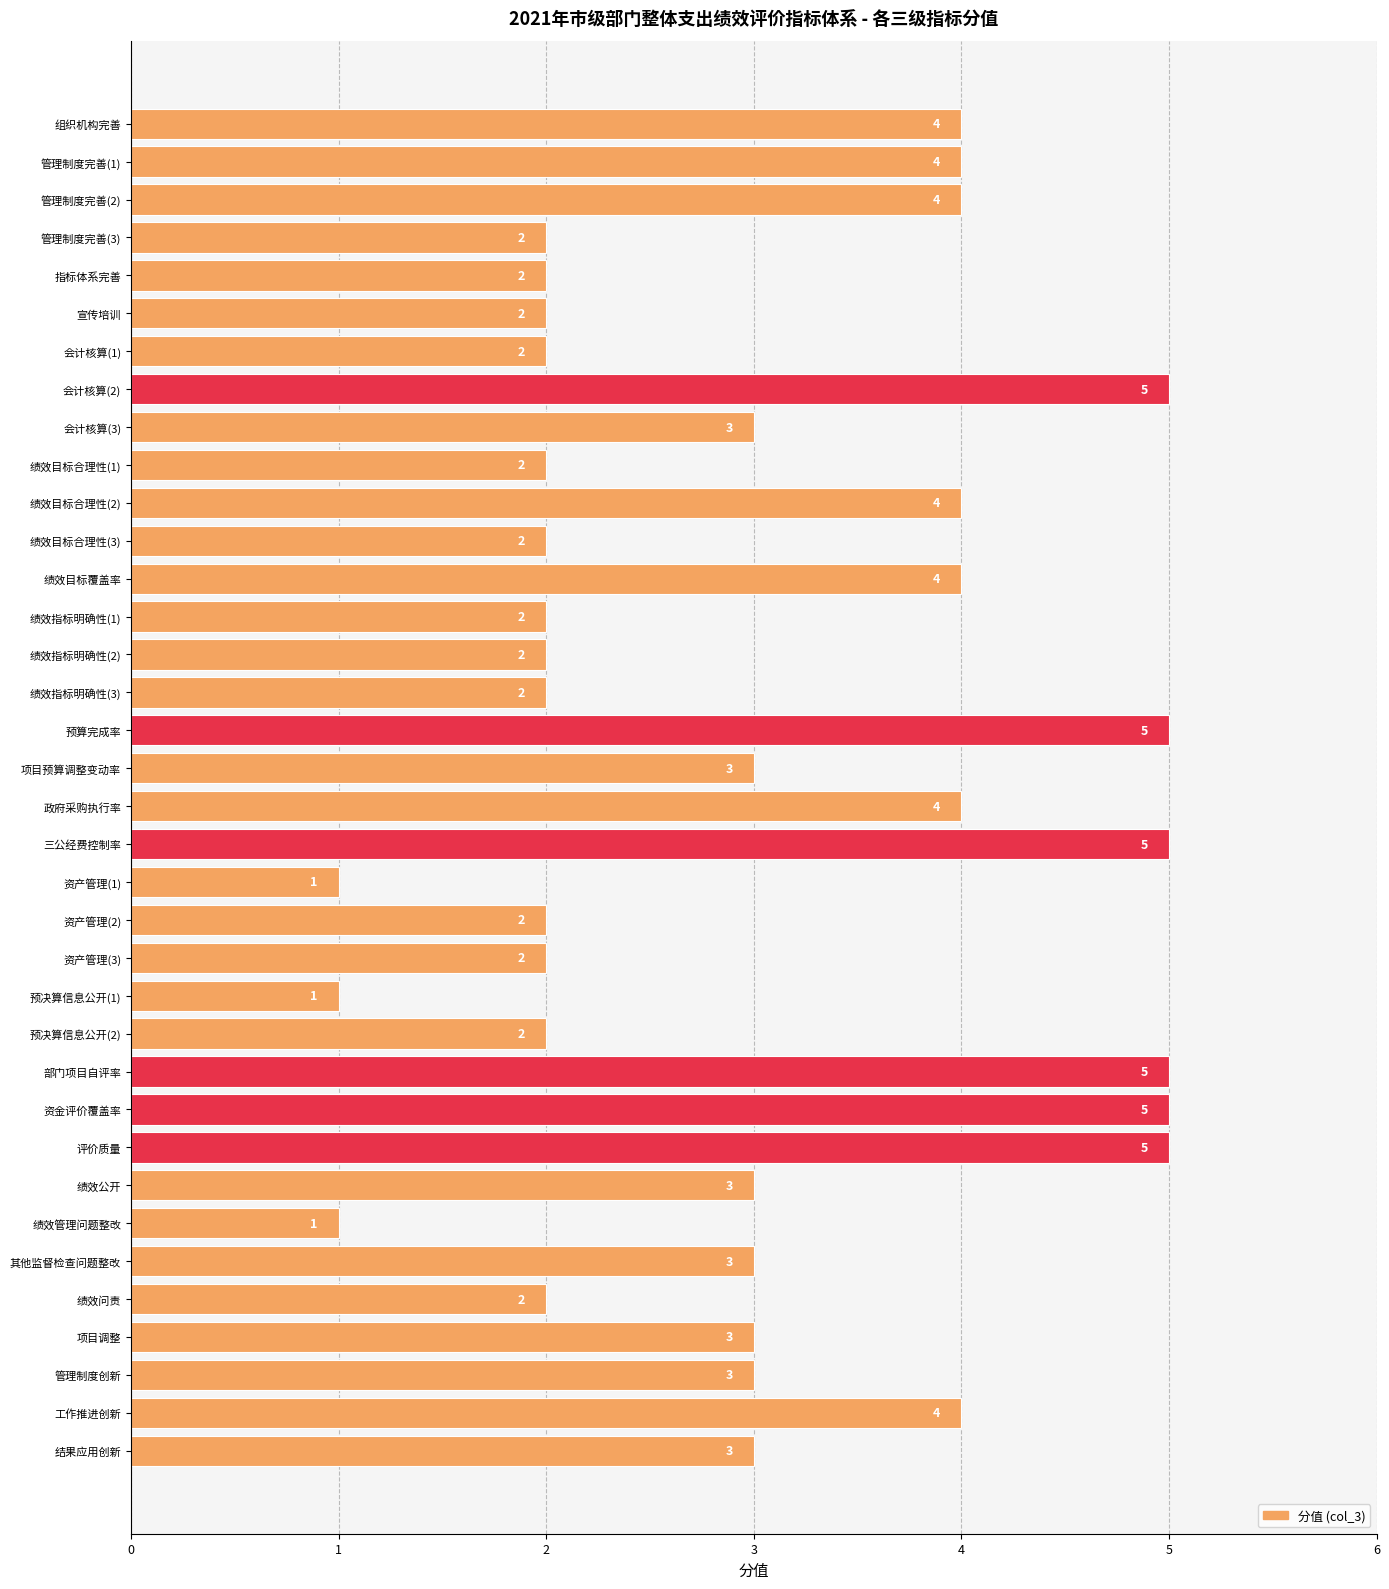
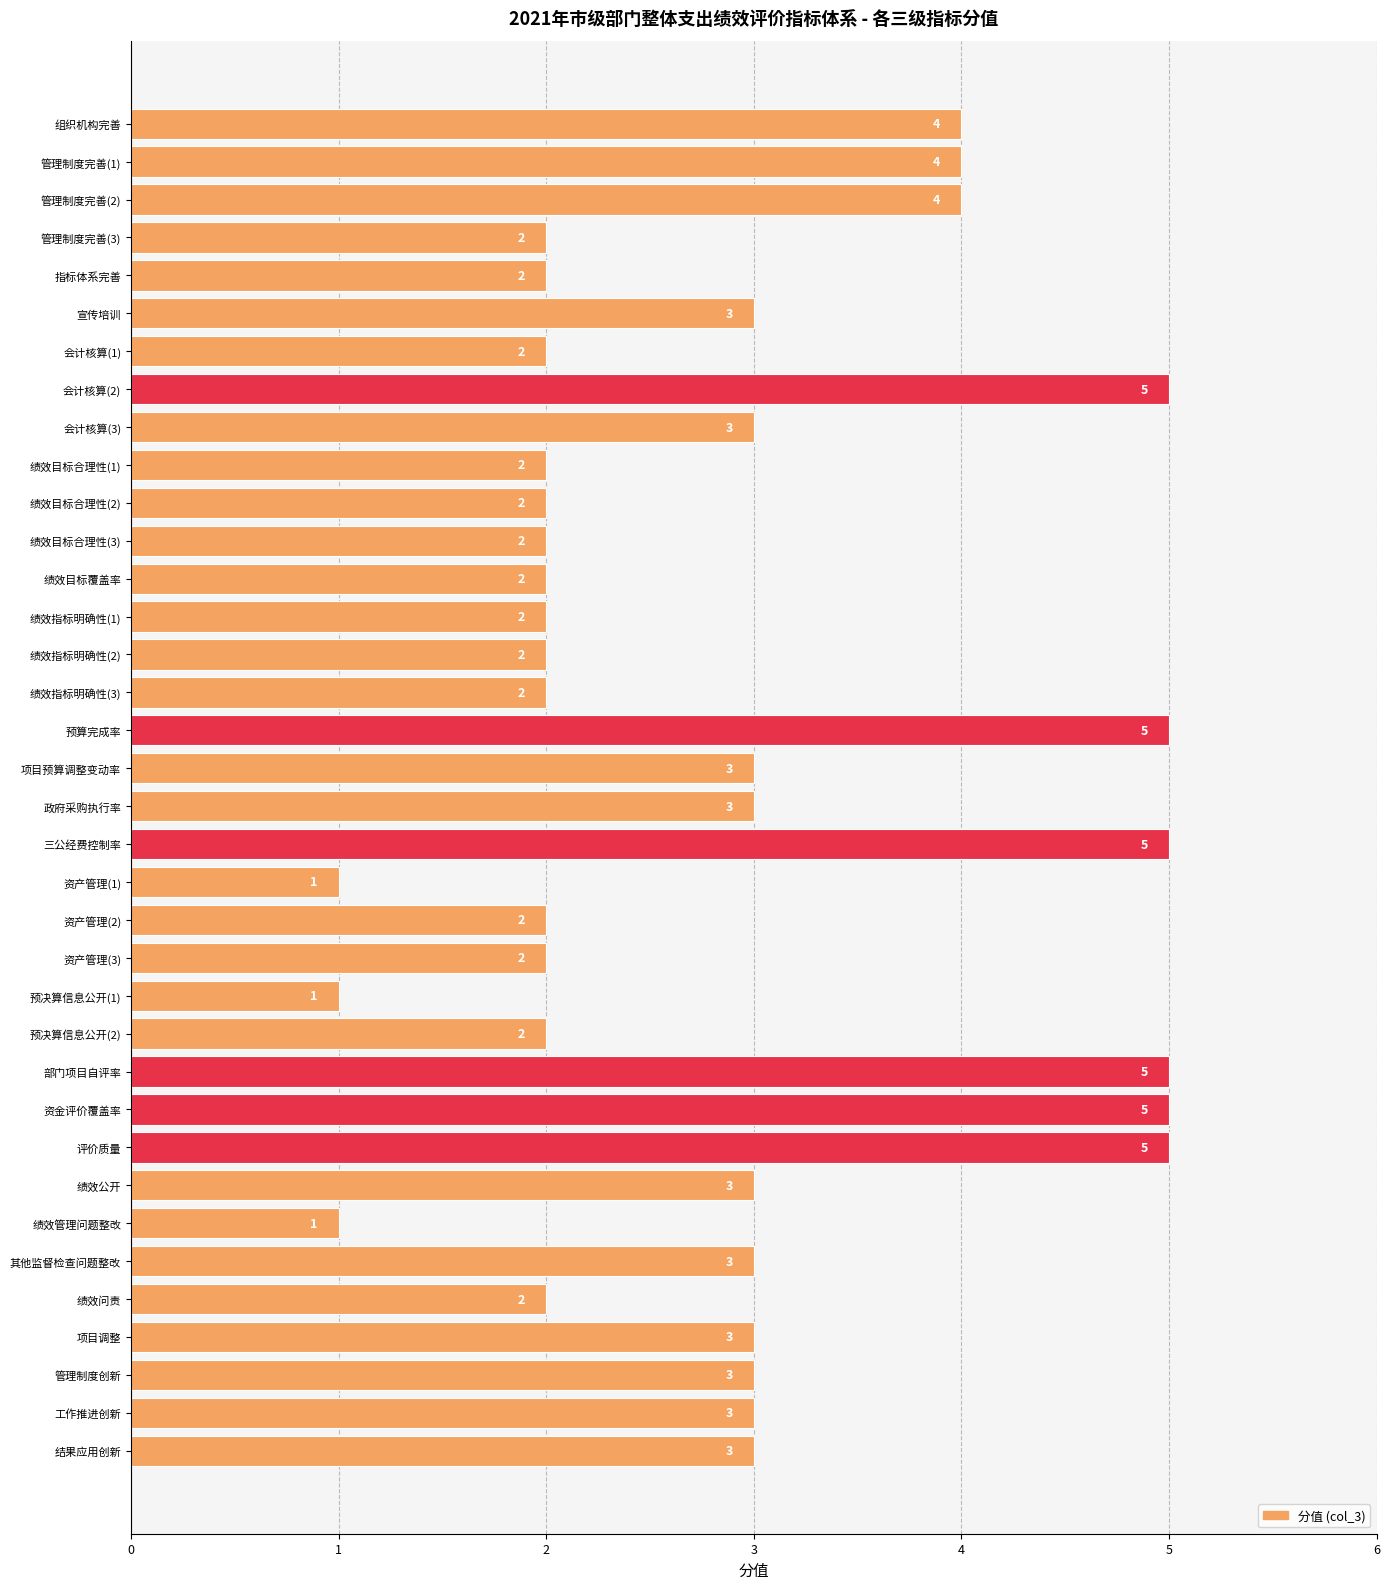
宣传培训: 2 -> 3
绩效目标合理性(2): 4 -> 2
绩效目标覆盖率: 4 -> 2
政府采购执行率: 4 -> 3
工作推进创新: 4 -> 3
